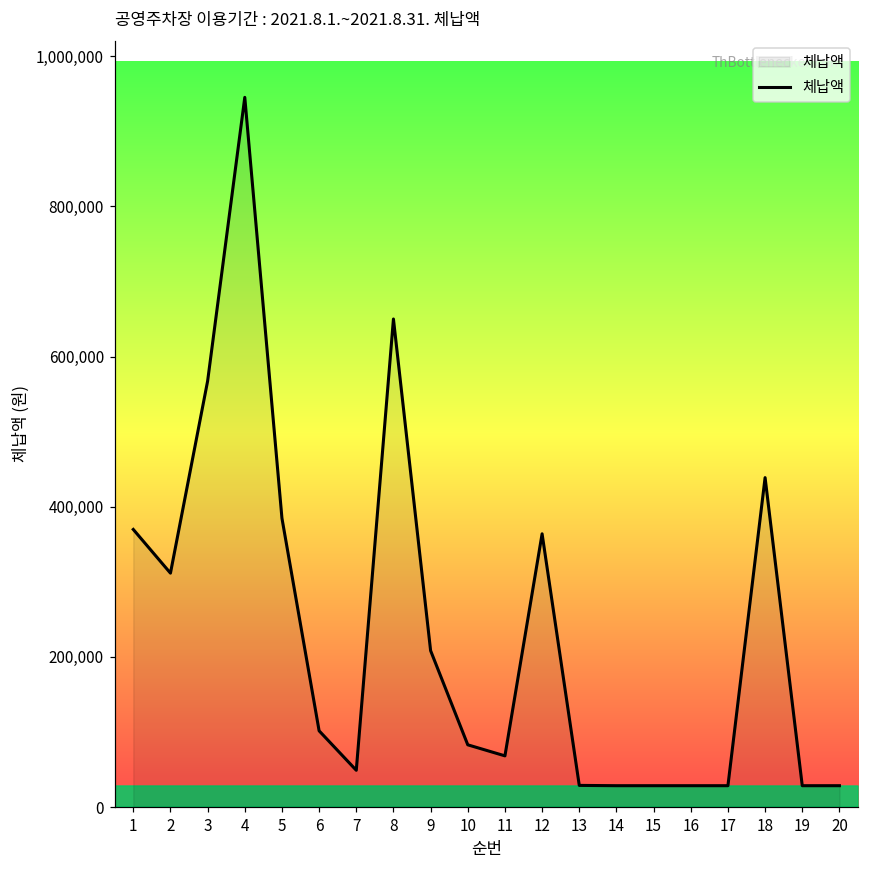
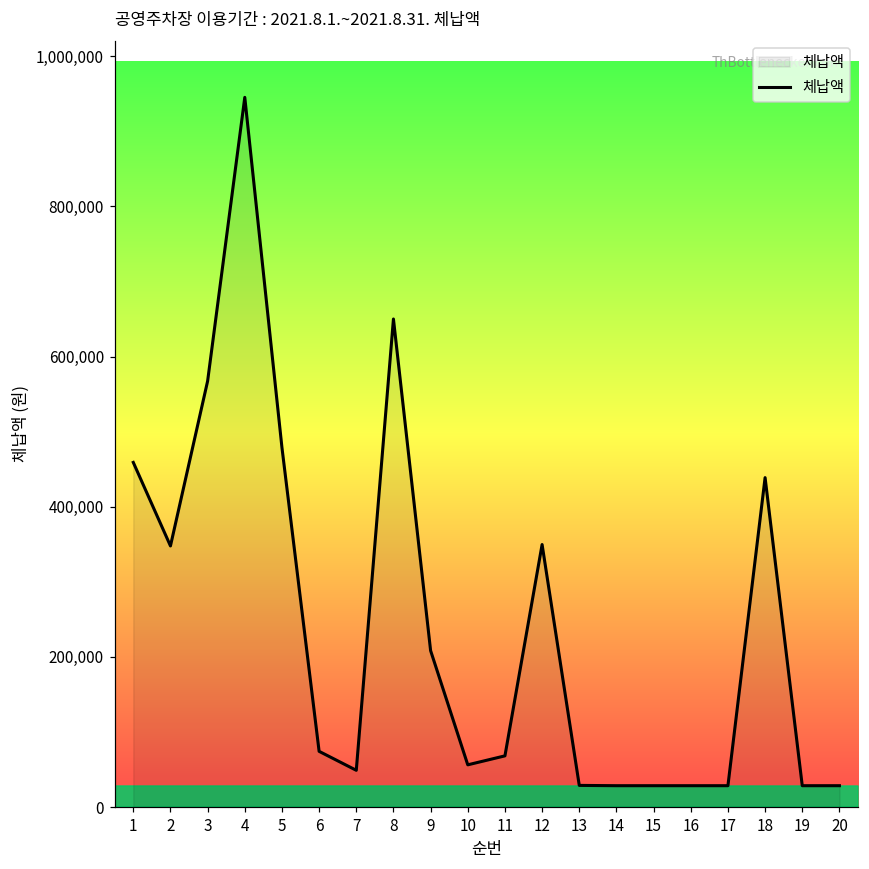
체납액, 1: 370,000 -> 460,000
체납액, 2: 310,000 -> 350,000
체납액, 5: 380,000 -> 480,000
체납액, 6: 100,000 -> 70,000
체납액, 10: 80,000 -> 60,000
체납액, 12: 360,000 -> 350,000
